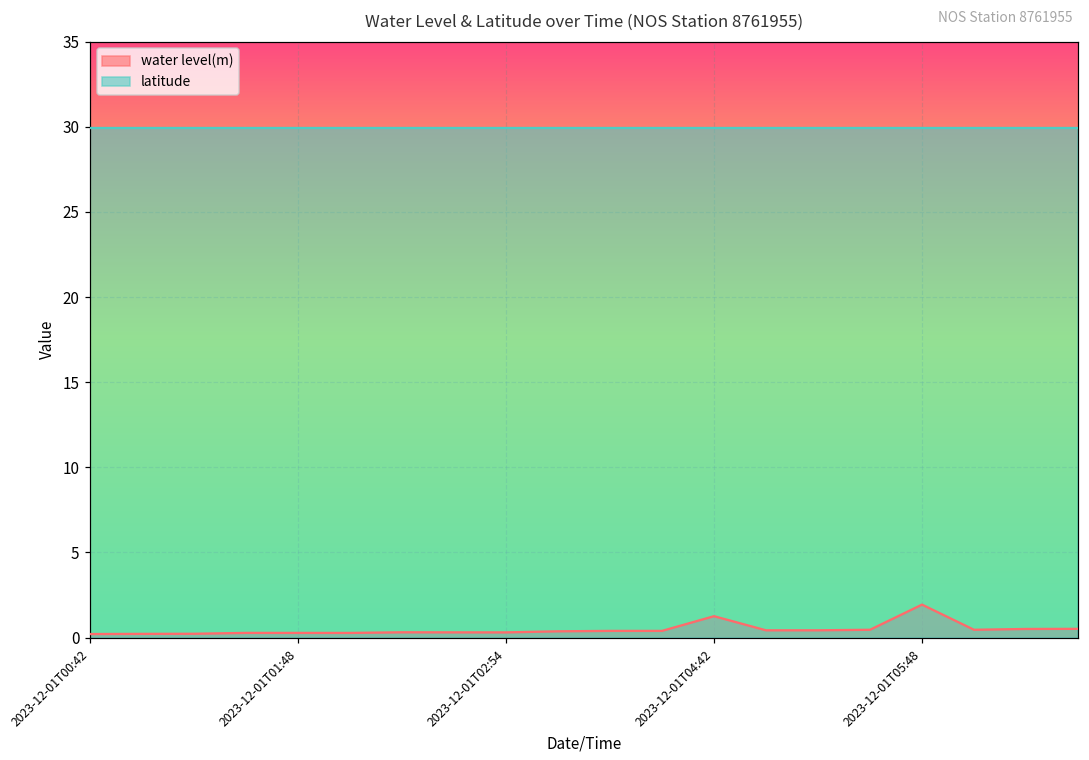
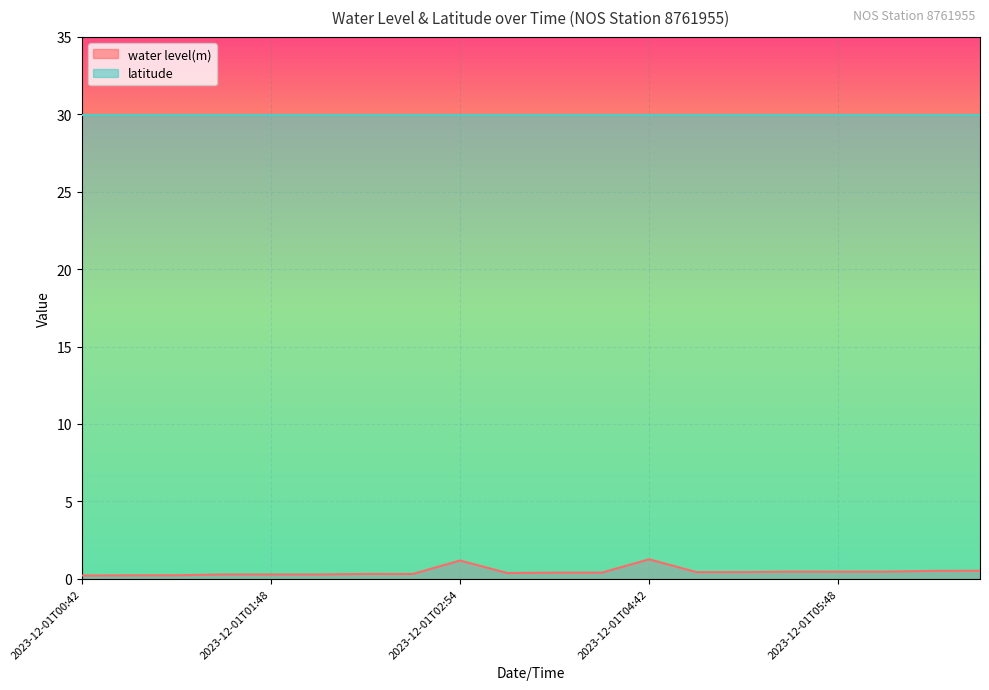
water level(m), 2023-12-01T02:54: 0.3 -> 1.2
water level(m), 2023-12-01T05:48: 1.9 -> 0.5
